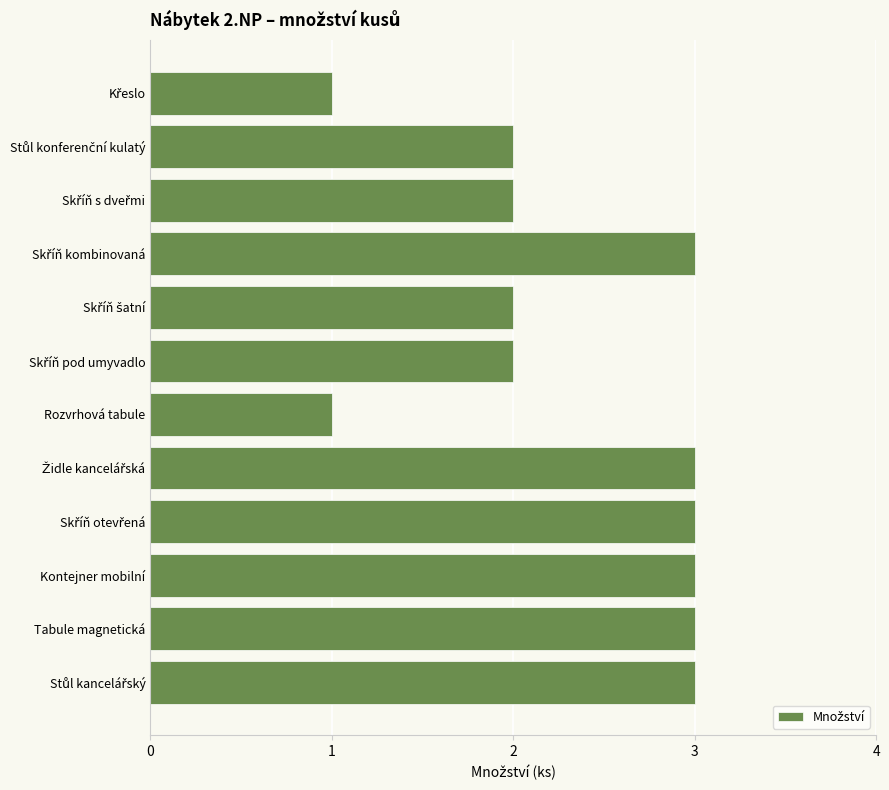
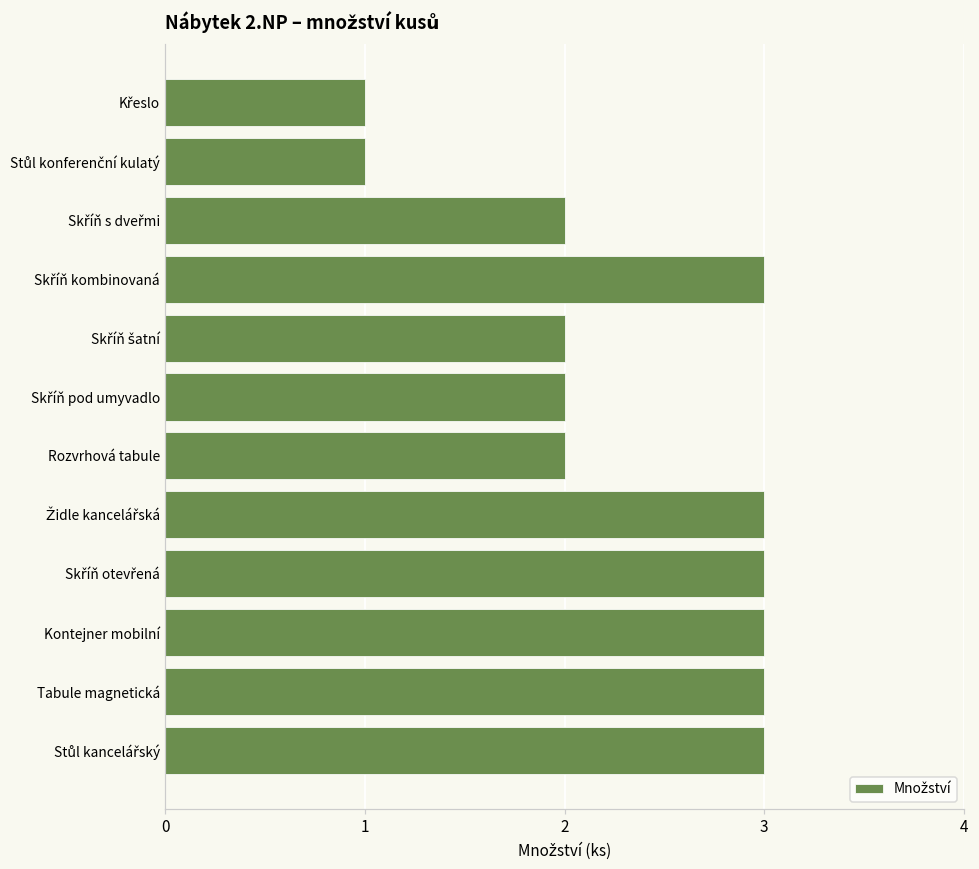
Stůl konferenční kulatý: 2 -> 1
Rozvrhová tabule: 1 -> 2
